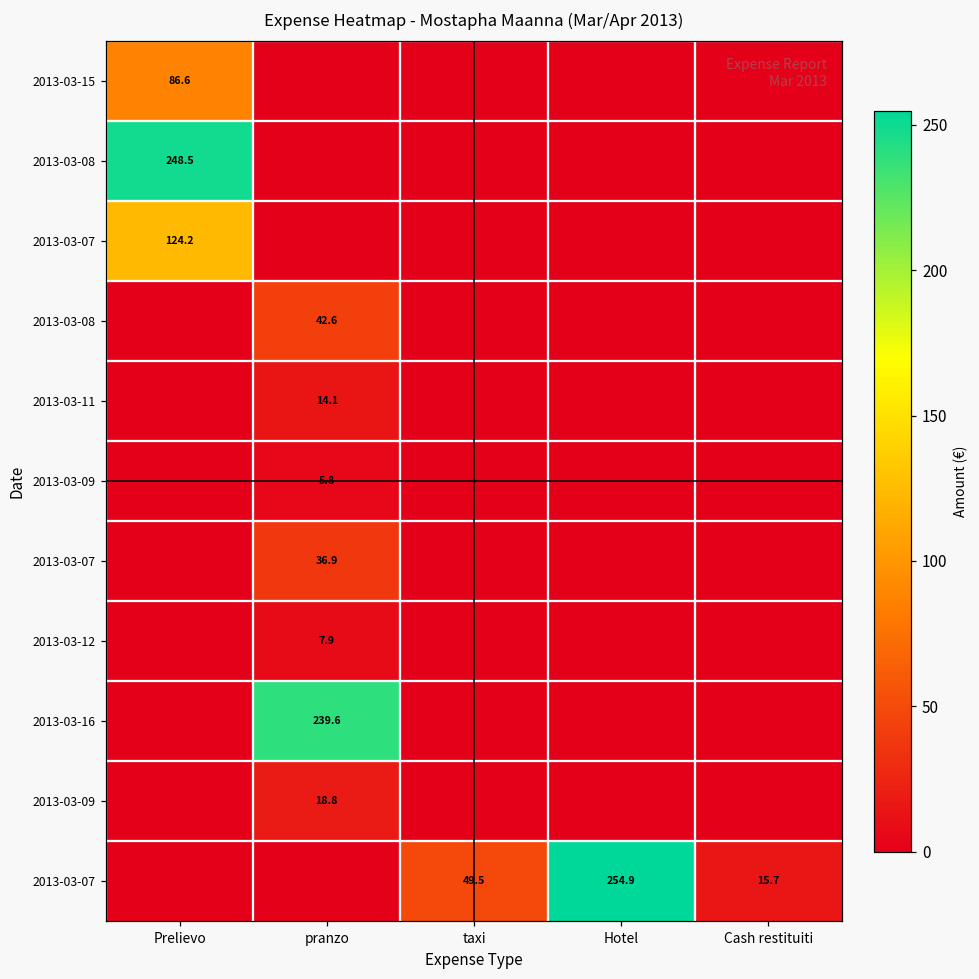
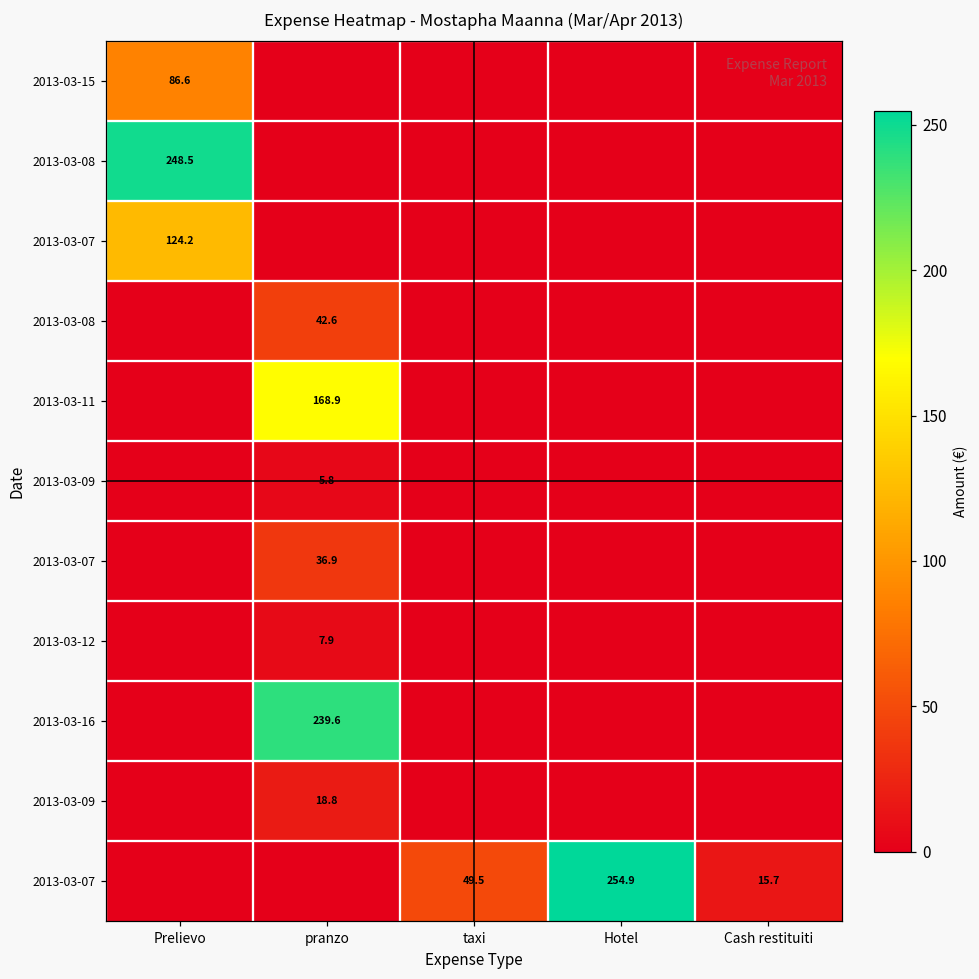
2013-03-11, pranzo: 14.1 -> 168.9
